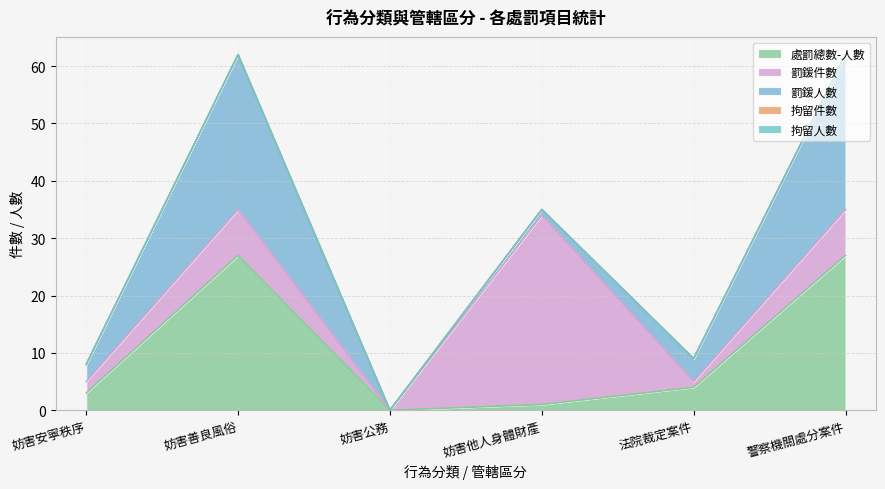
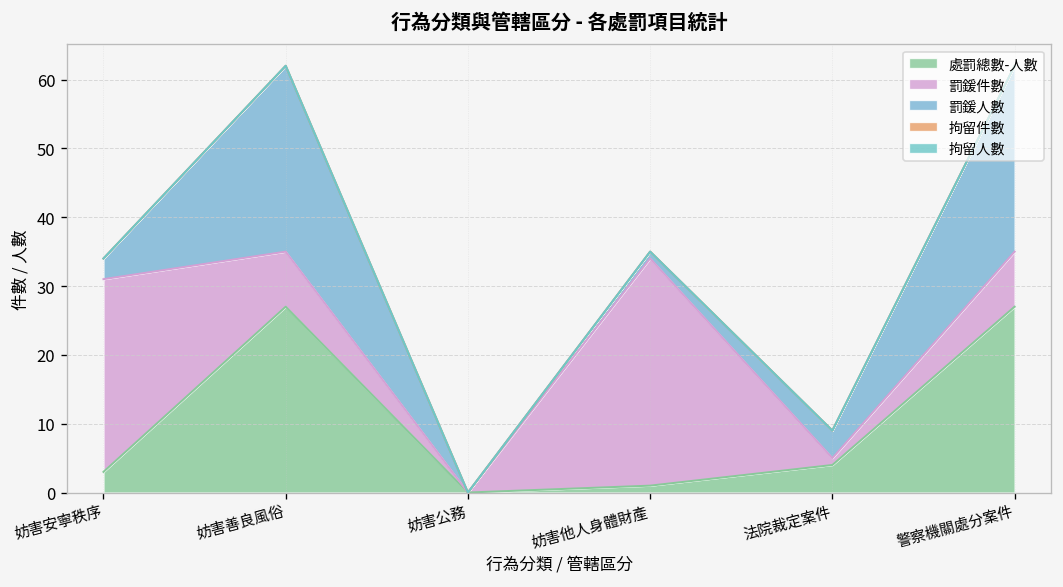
罰鍰件數, 妨害安寧秩序: 2 -> 28
